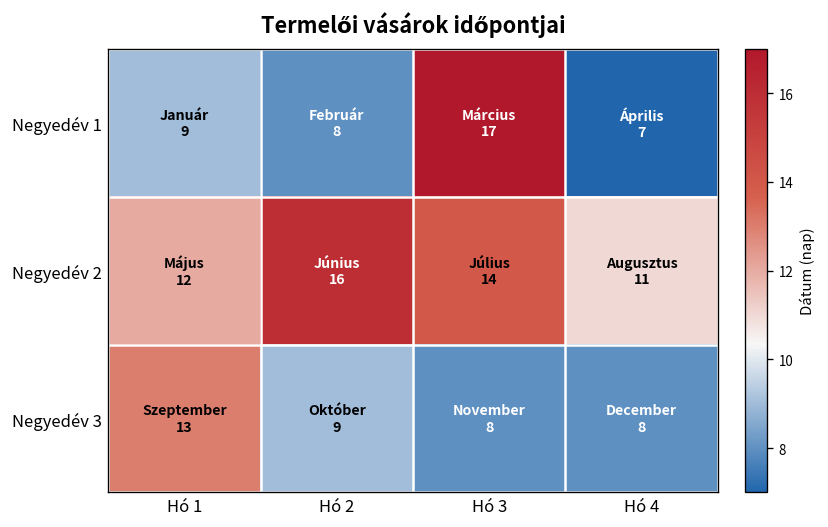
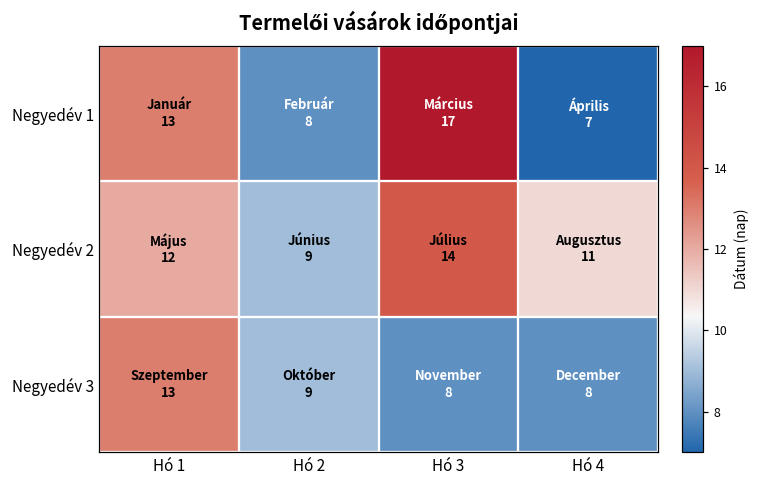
Negyedév 1, Hó 1: 9 -> 13
Negyedév 2, Hó 2: 16 -> 9
